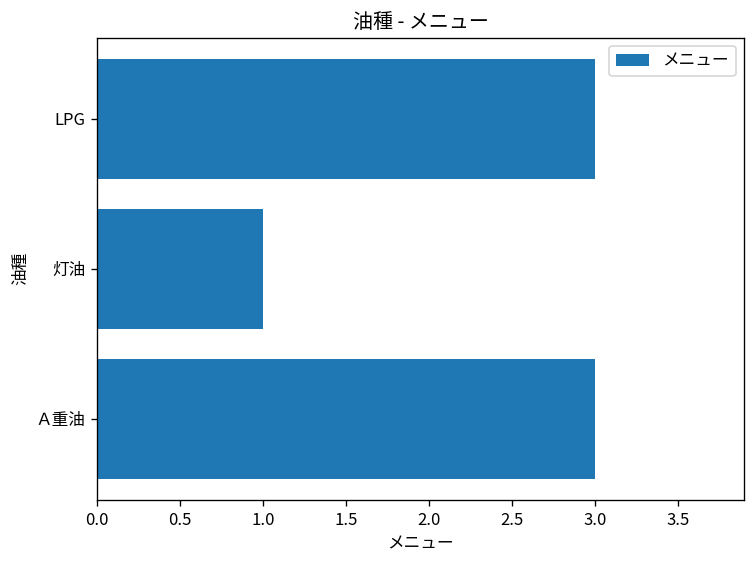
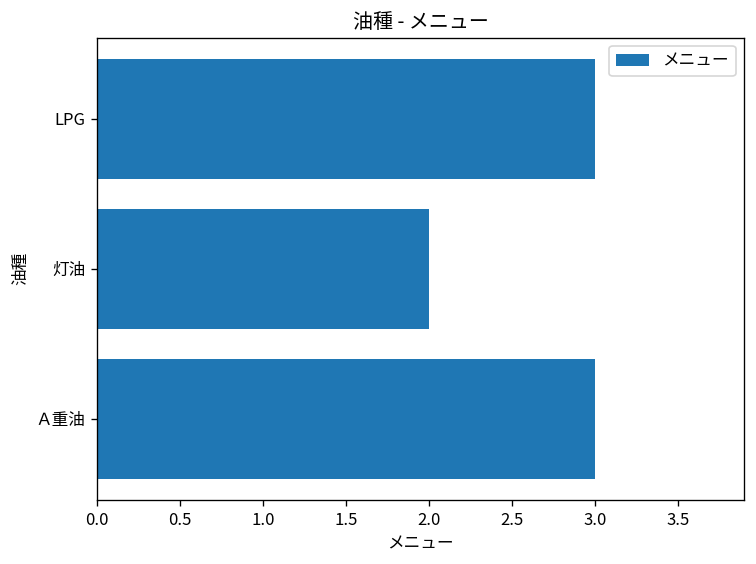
灯油: 1 -> 2
